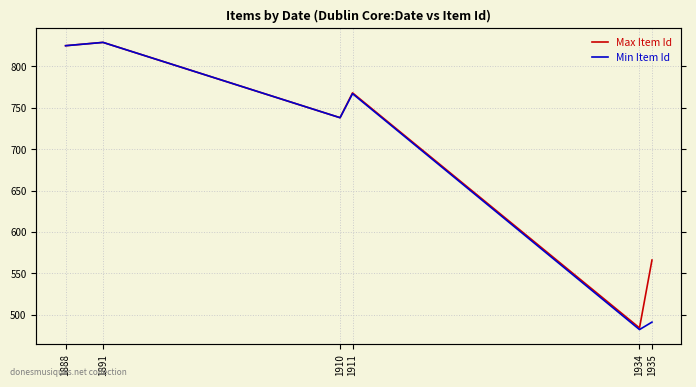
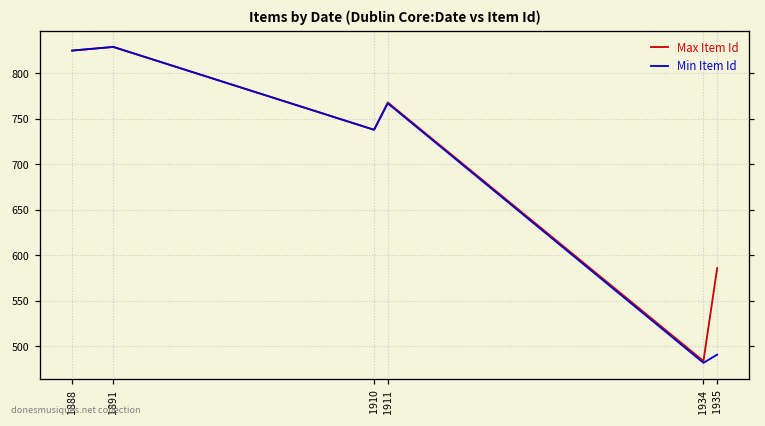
Max Item Id, 1935: 570 -> 590
